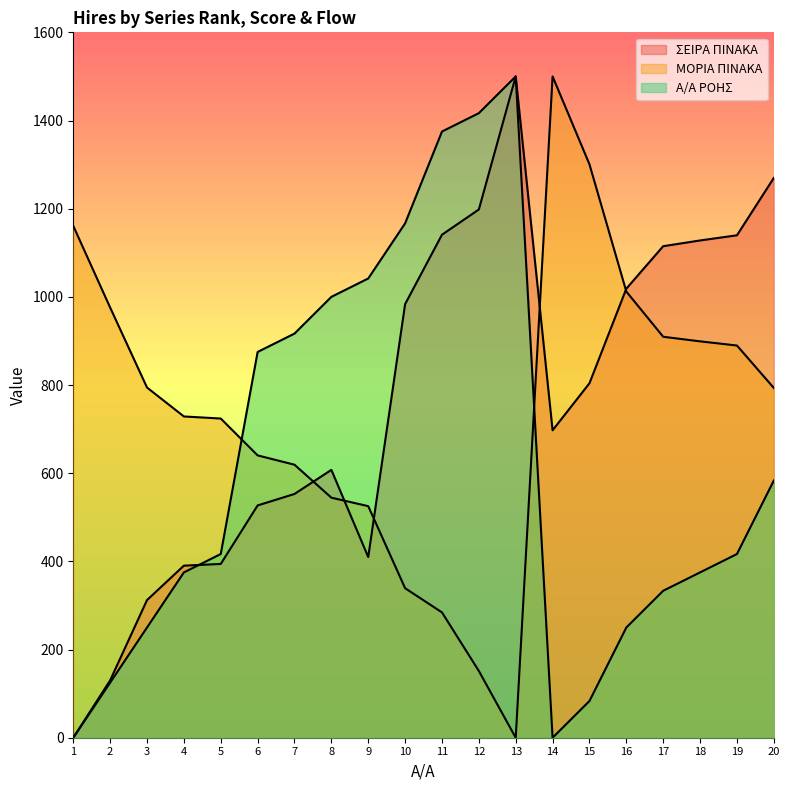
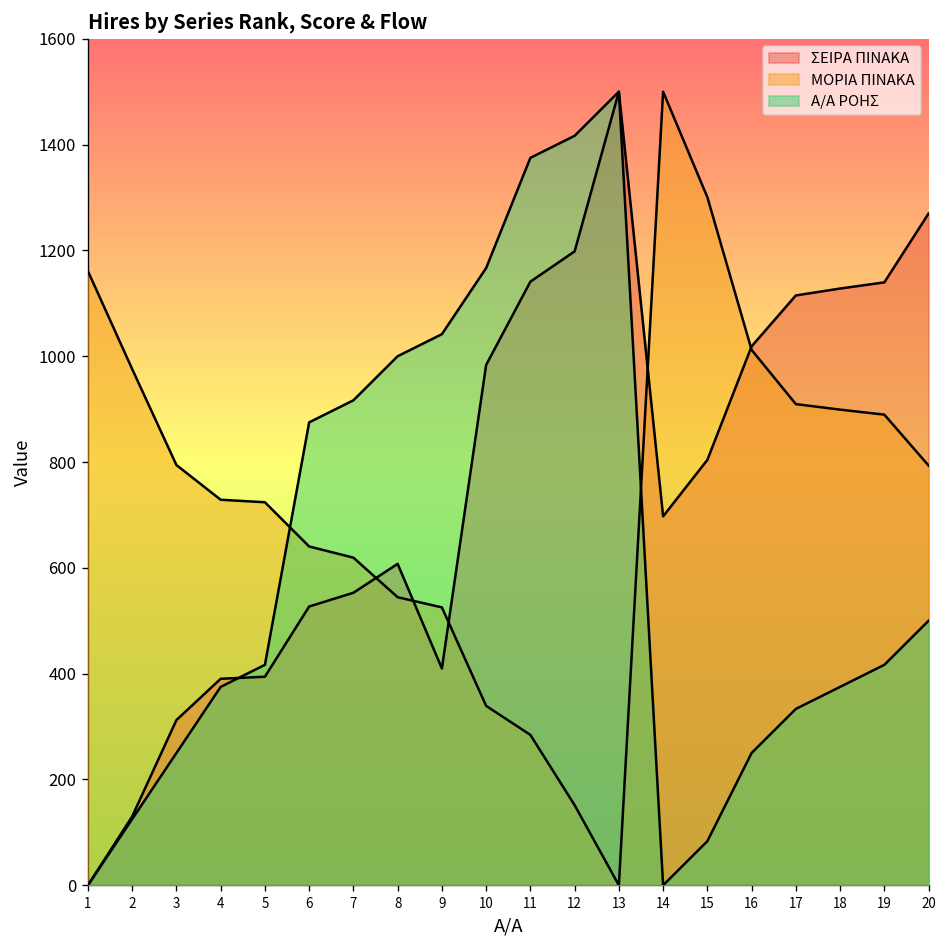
Α/Α ΡΟΗΣ, 20: 580 -> 500
